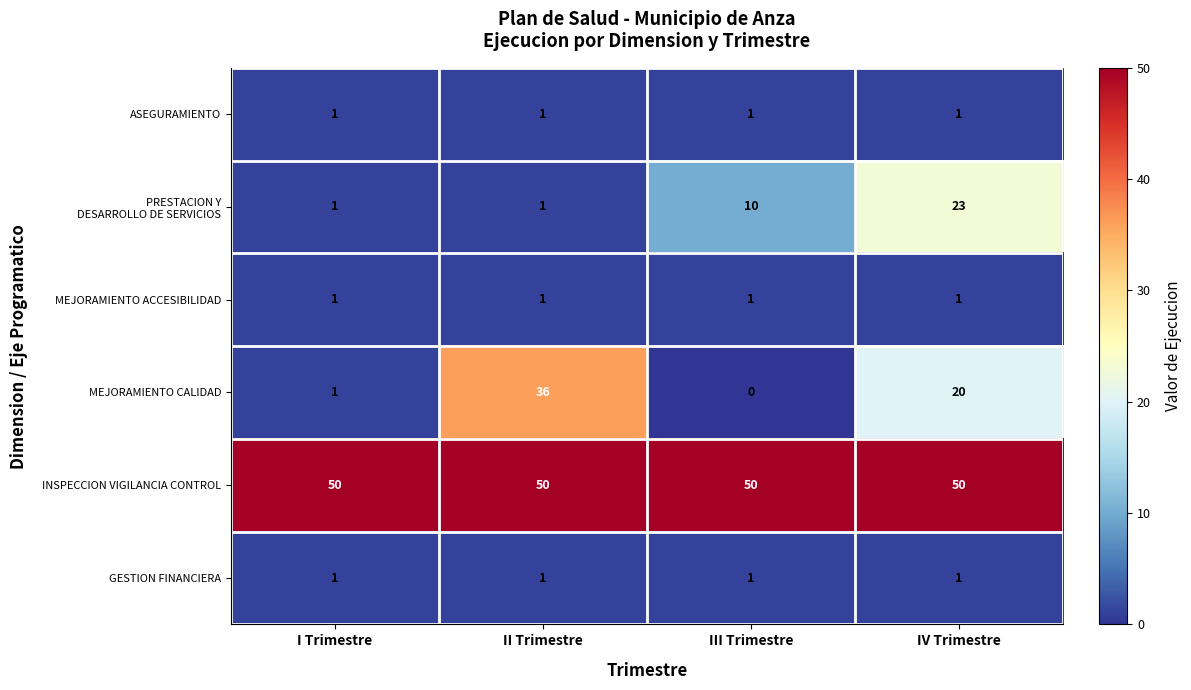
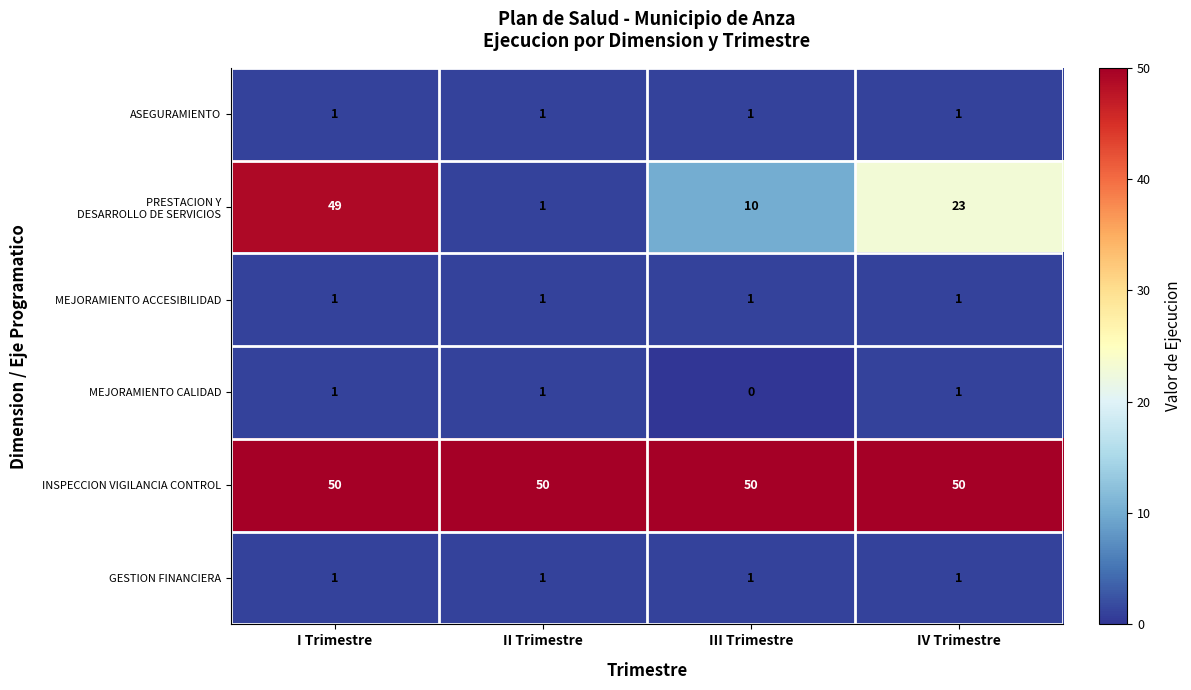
PRESTACION Y DESARROLLO DE SERVICIOS, I Trimestre: 1 -> 49
MEJORAMIENTO CALIDAD, II Trimestre: 36 -> 1
MEJORAMIENTO CALIDAD, IV Trimestre: 20 -> 1
